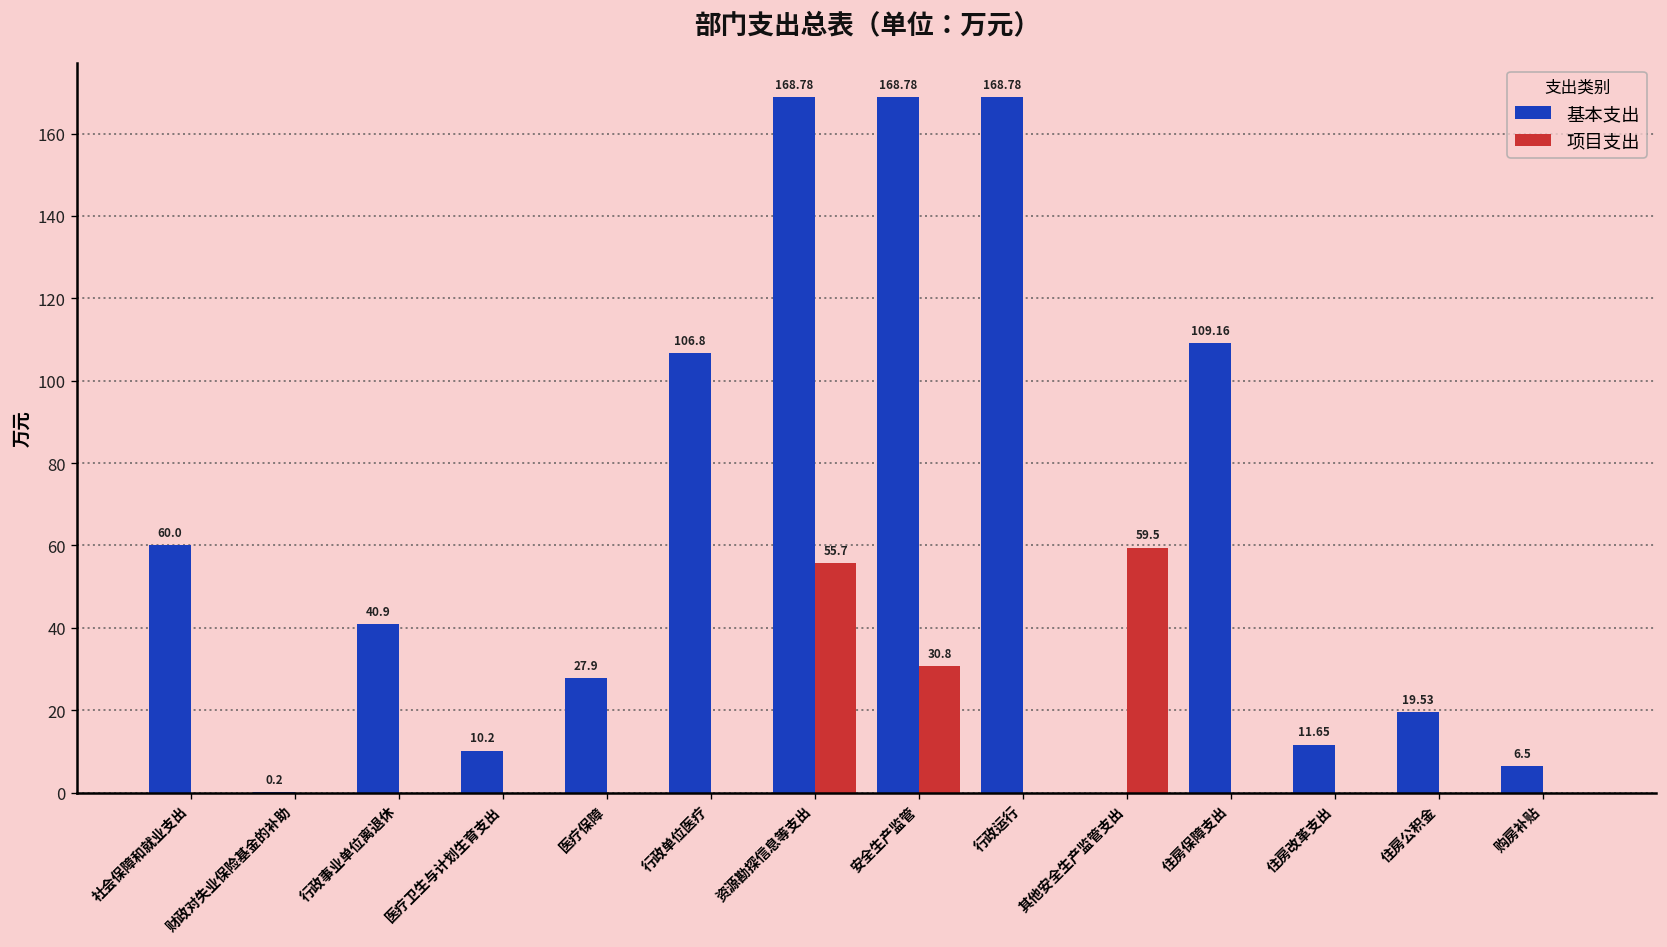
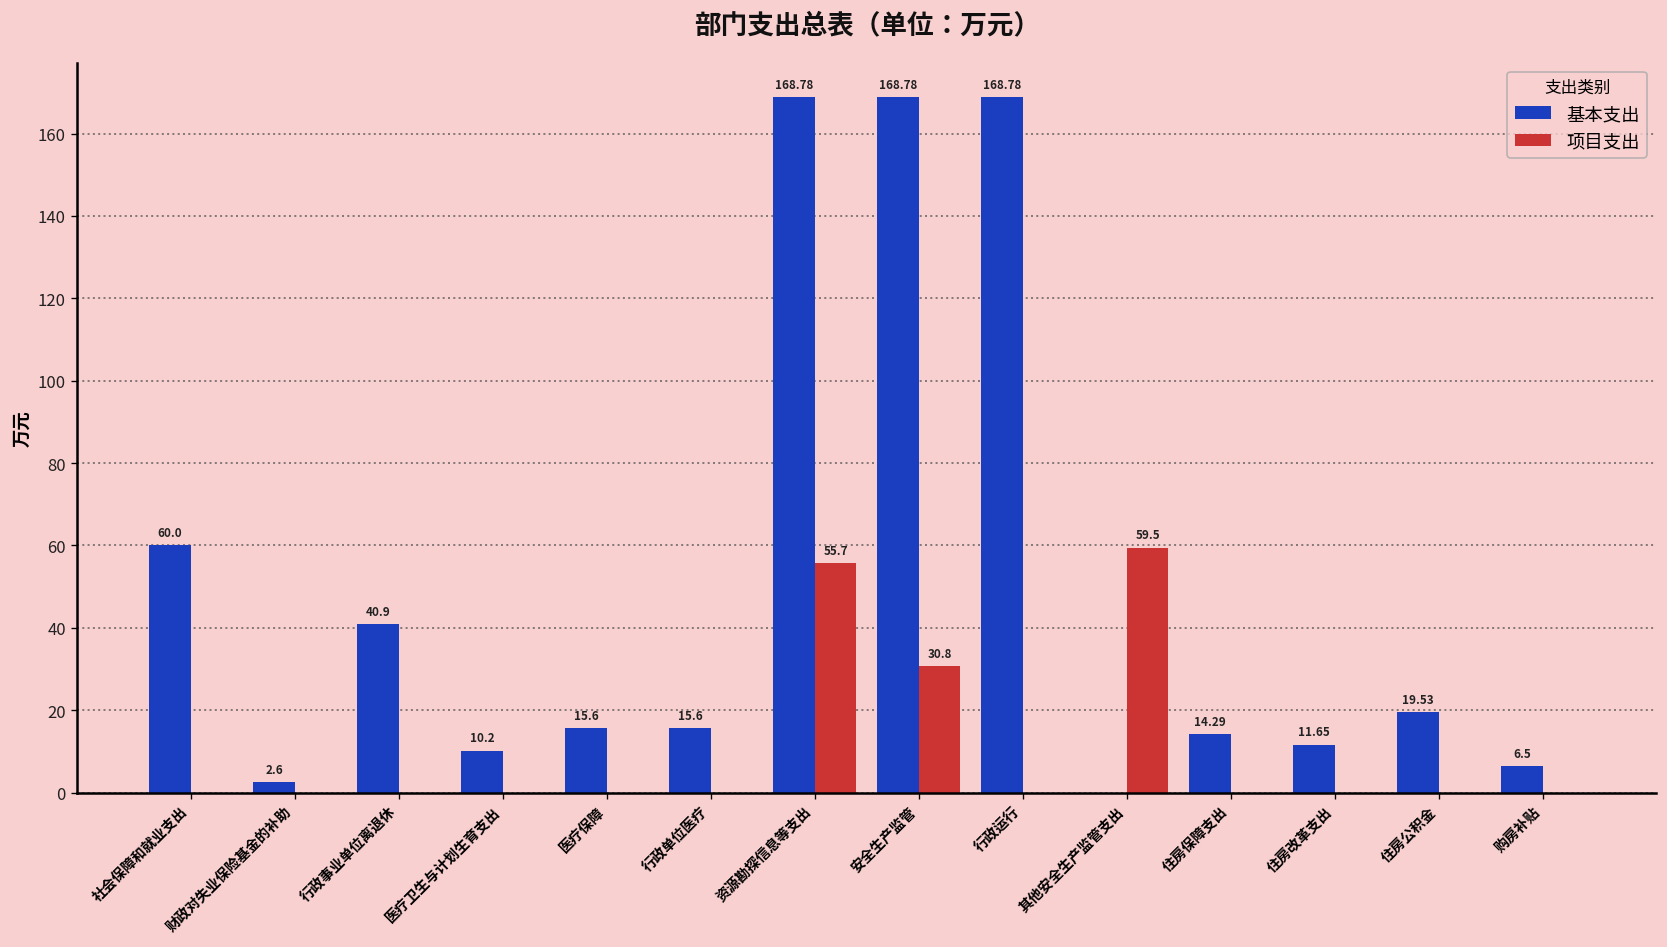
基本支出, 财政对失业保险基金的补助: 0.2 -> 2.6
基本支出, 医疗保障: 27.9 -> 15.6
基本支出, 行政单位医疗: 106.8 -> 15.6
基本支出, 住房保障支出: 109.16 -> 14.29
